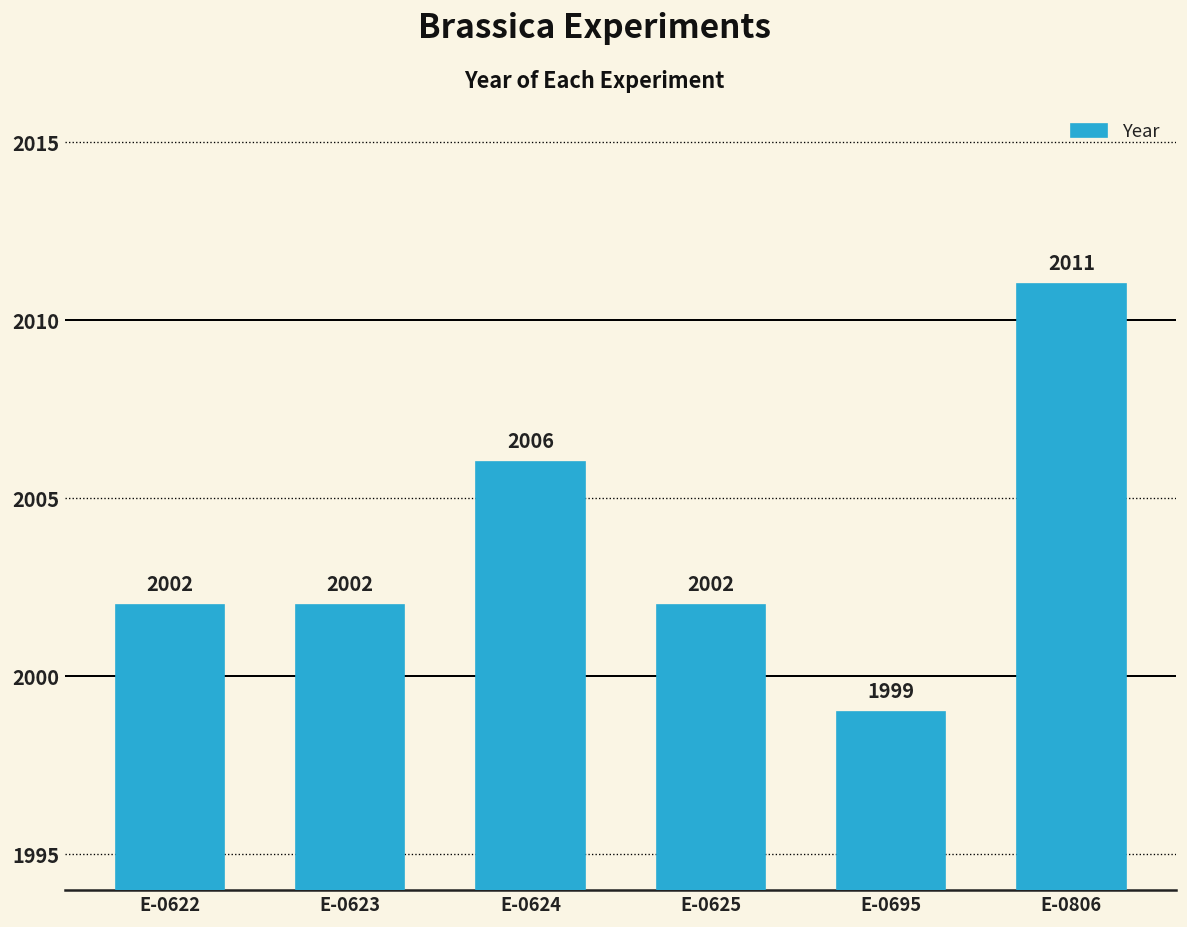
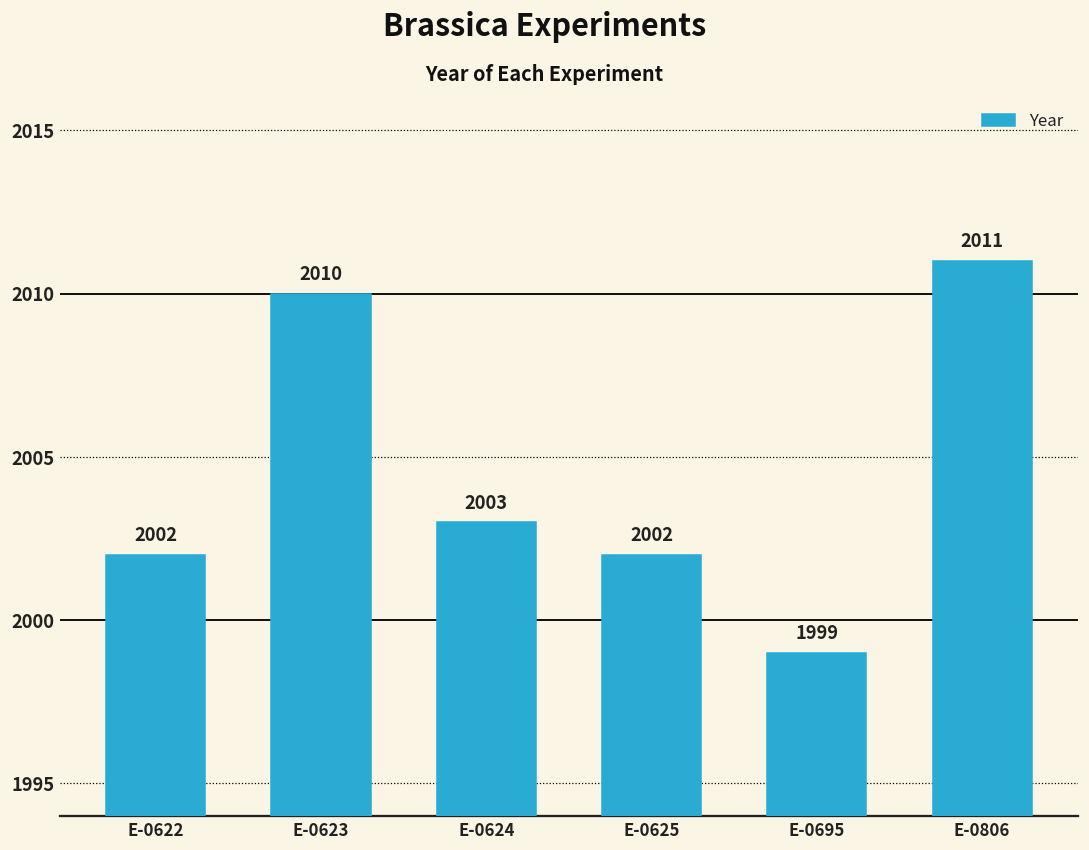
E-0623: 2002 -> 2010
E-0624: 2006 -> 2003
